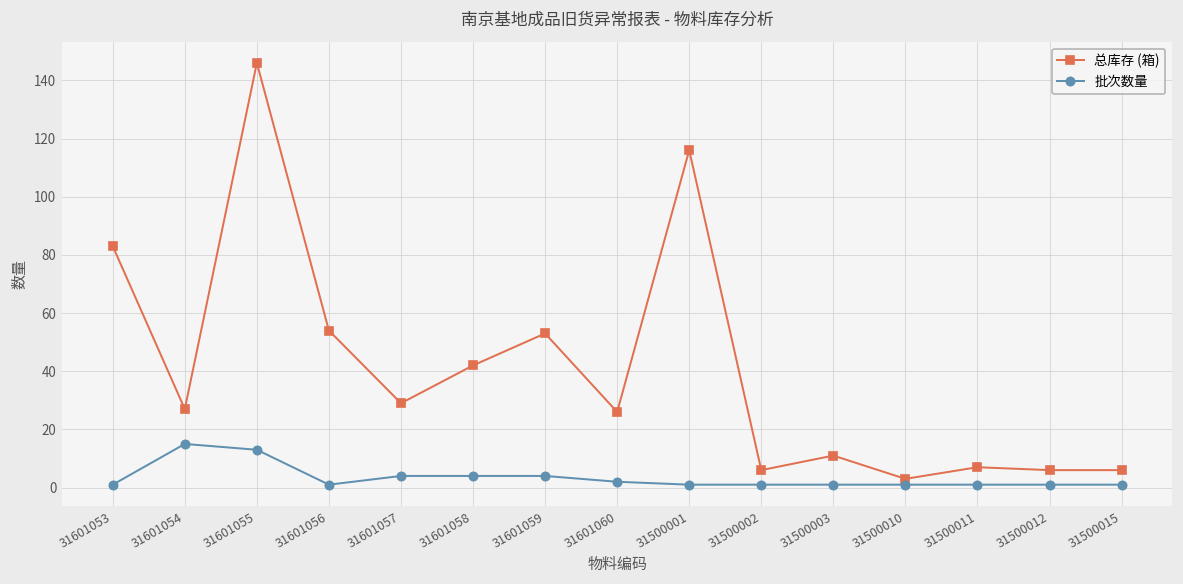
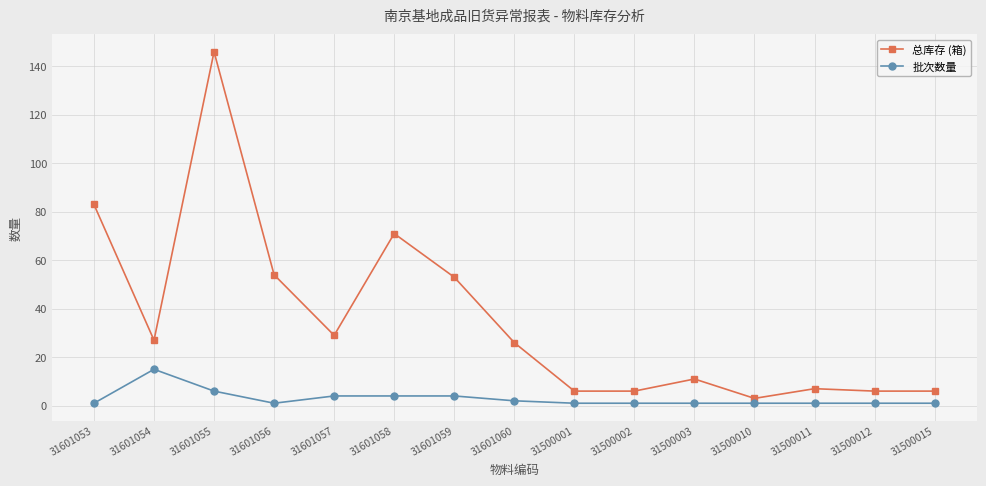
批次数量, 31601055: 13 -> 6
总库存 (箱), 31601058: 42 -> 71
总库存 (箱), 31500001: 116 -> 6
